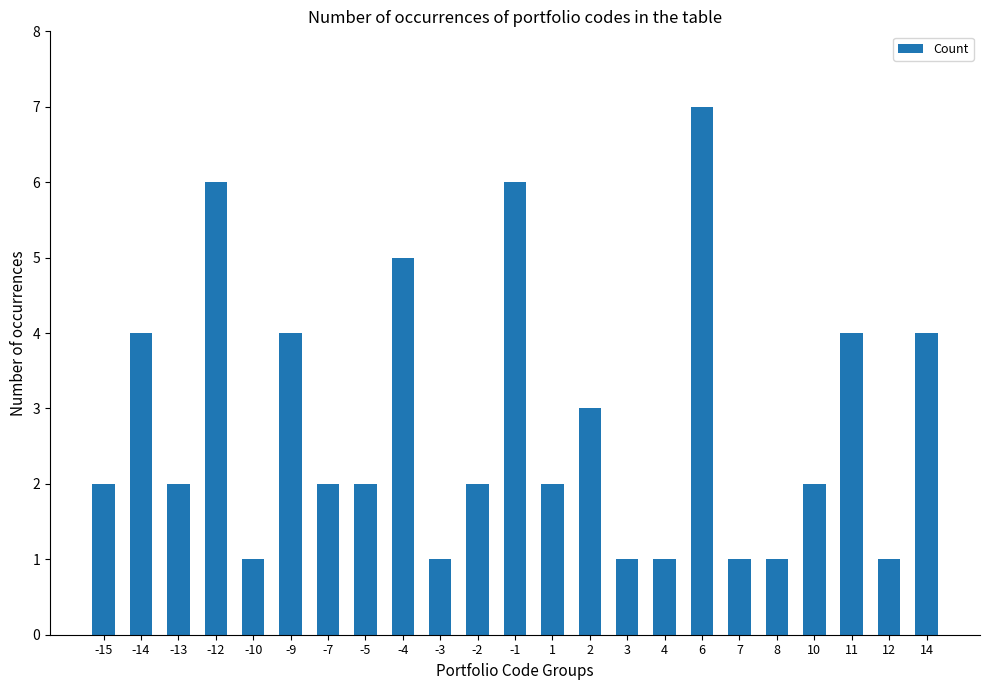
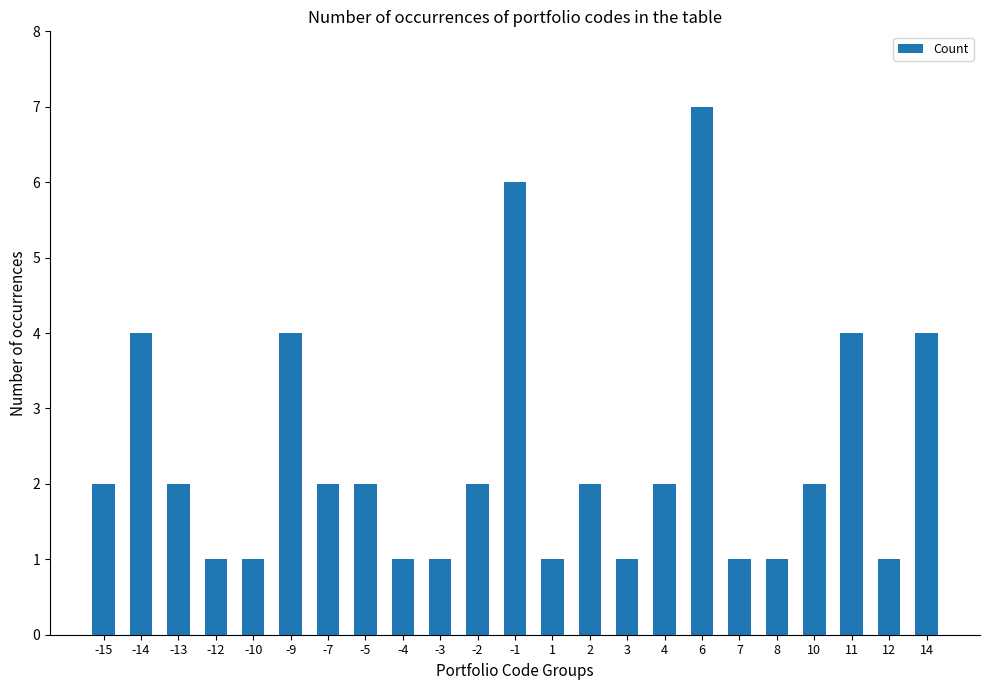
-12: 6 -> 1
-4: 5 -> 1
1: 2 -> 1
2: 3 -> 2
4: 1 -> 2
